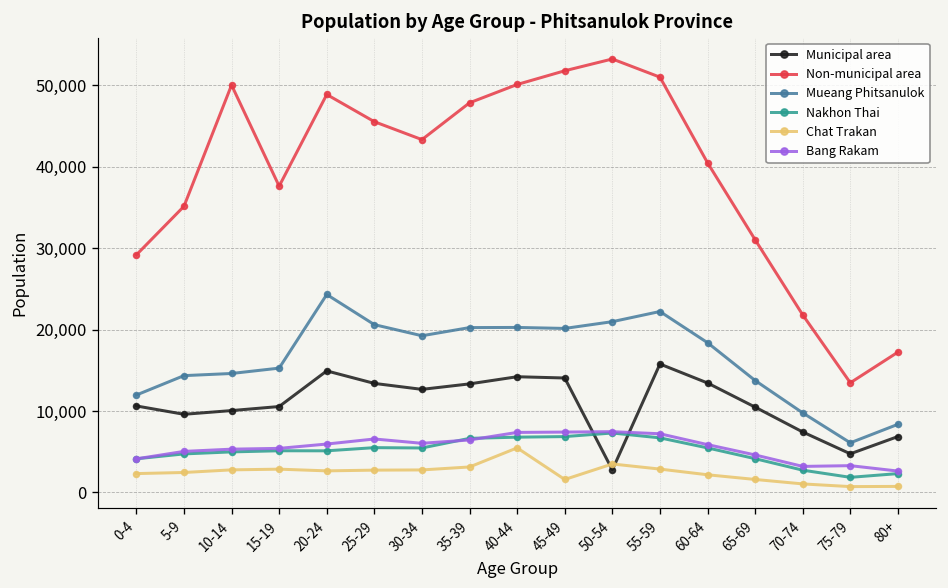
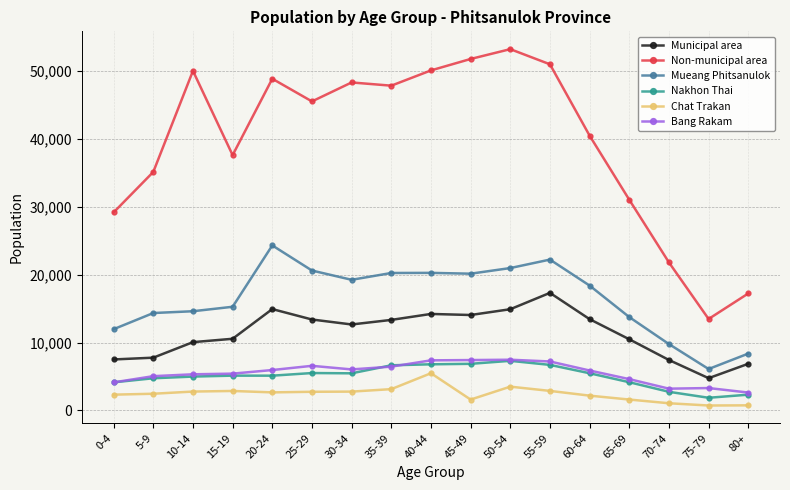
Municipal area, 0-4: 11,000 -> 8,000
Municipal area, 5-9: 10,000 -> 8,000
Non-municipal area, 30-34: 43,000 -> 48,000
Municipal area, 50-54: 3,000 -> 15,000
Municipal area, 55-59: 16,000 -> 17,000
